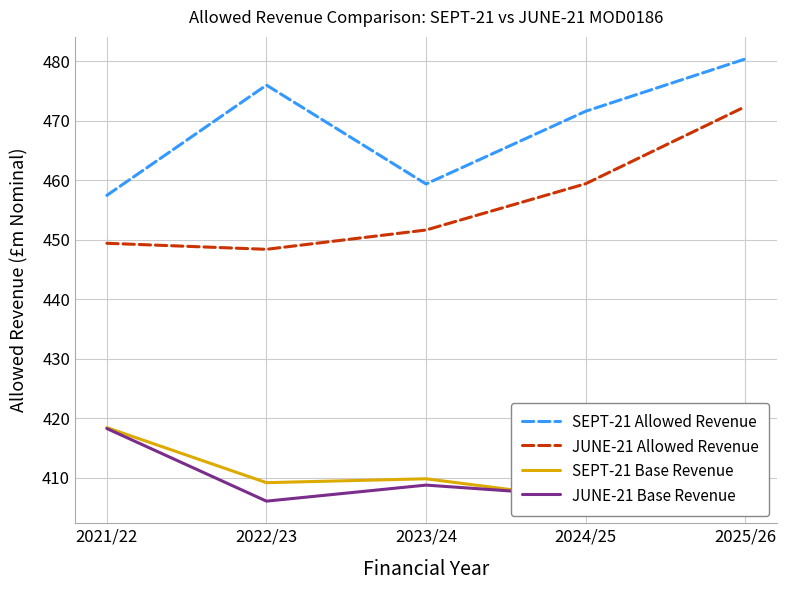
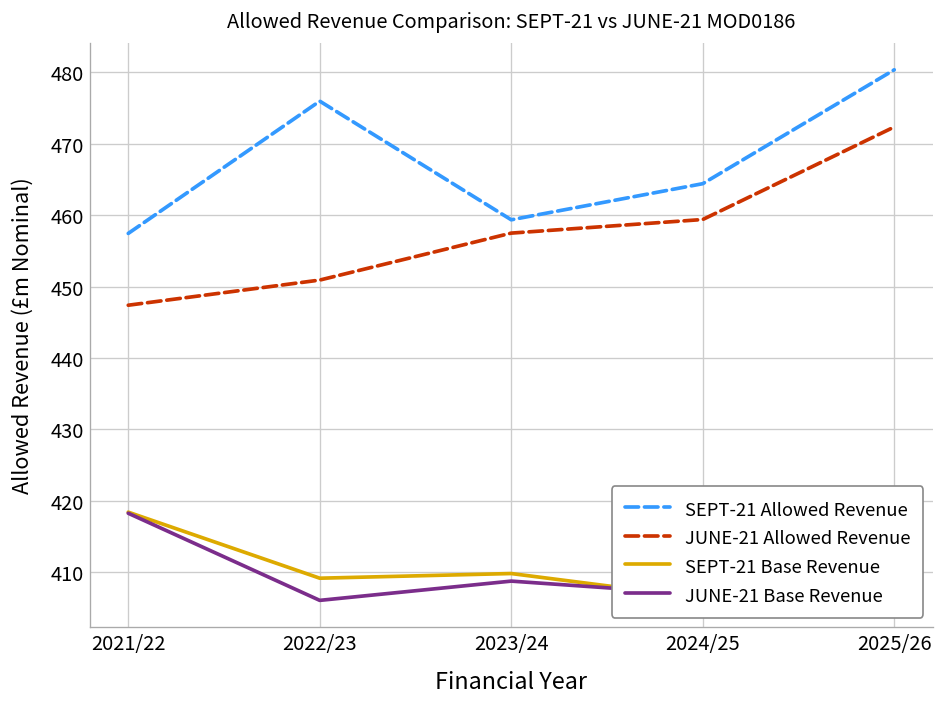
JUNE-21 Allowed Revenue, 2021/22: 449 -> 447
JUNE-21 Allowed Revenue, 2022/23: 448 -> 451
JUNE-21 Allowed Revenue, 2023/24: 452 -> 457
SEPT-21 Allowed Revenue, 2024/25: 472 -> 464
